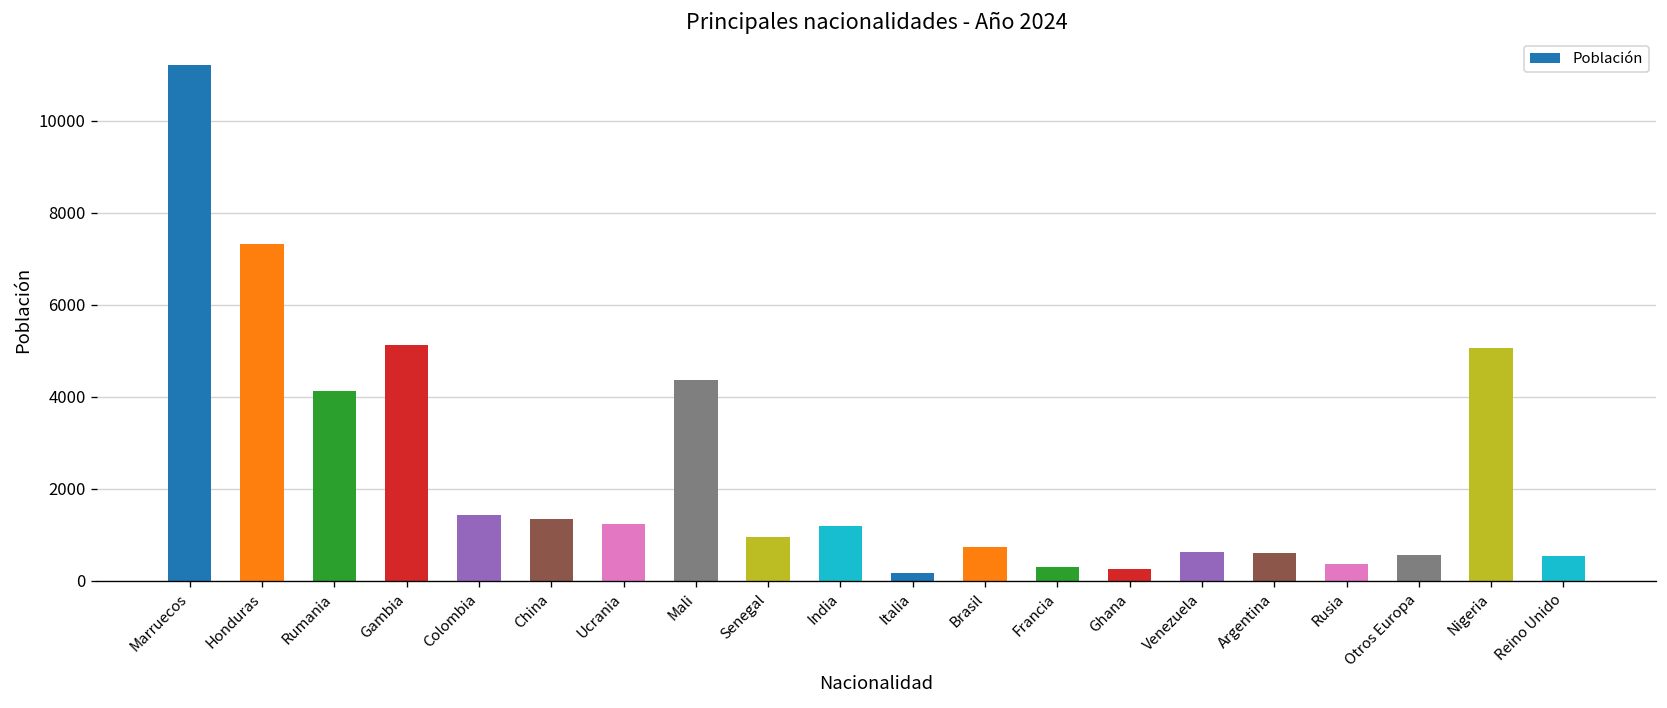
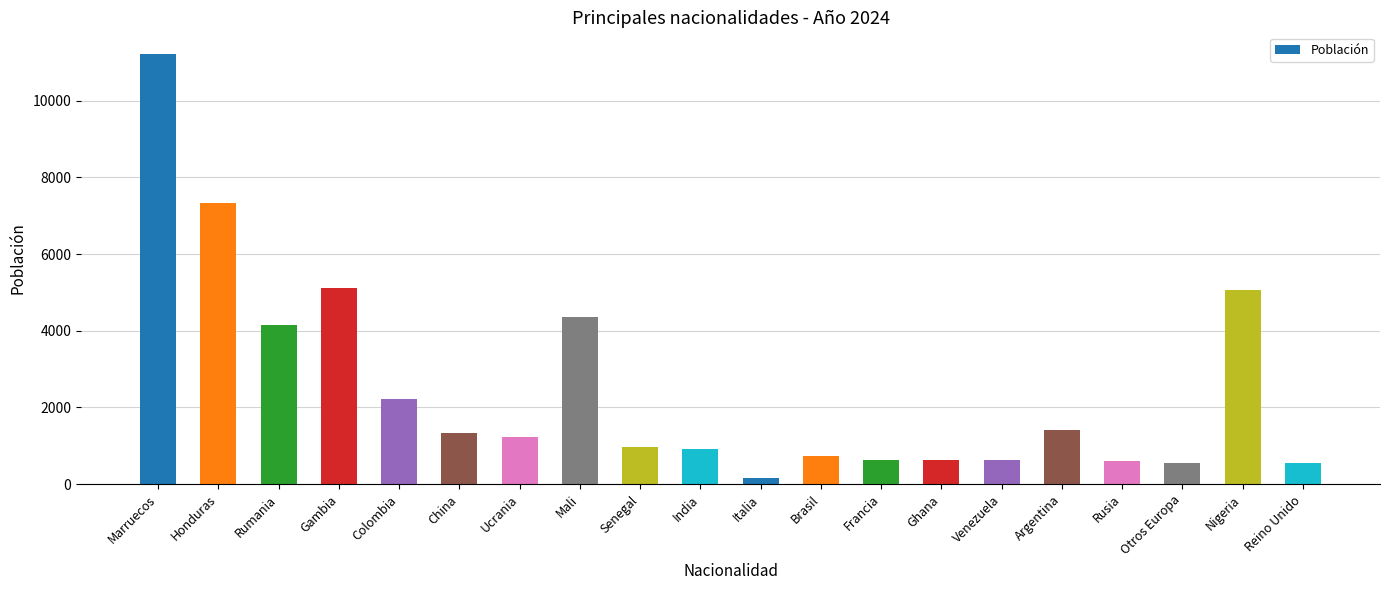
Colombia: 1400 -> 2200
India: 1200 -> 900
Francia: 300 -> 600
Ghana: 300 -> 600
Argentina: 600 -> 1400
Rusia: 400 -> 600
